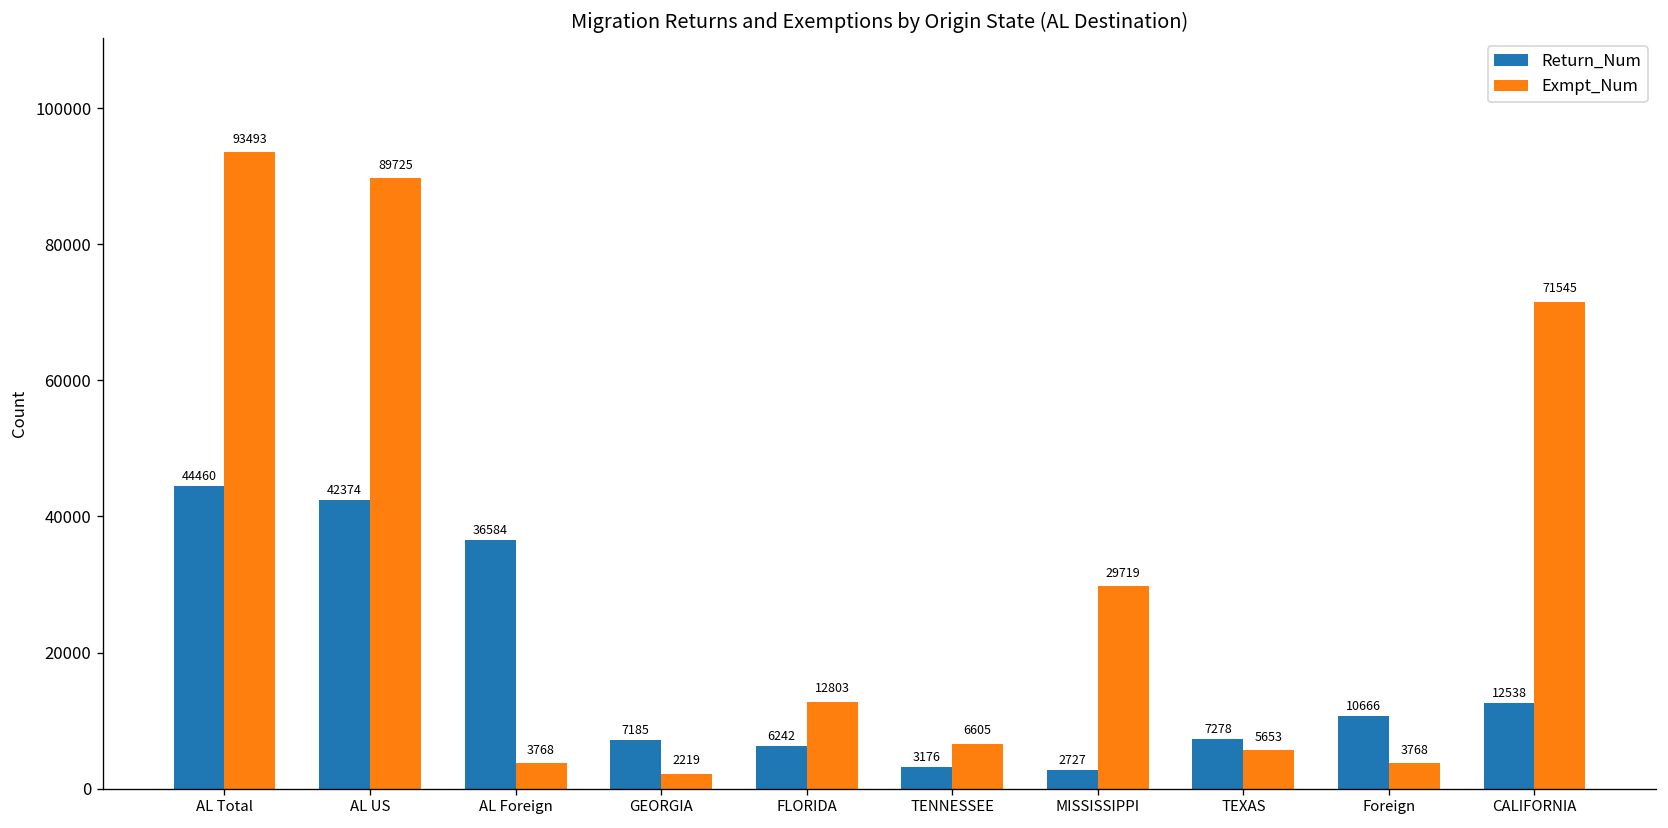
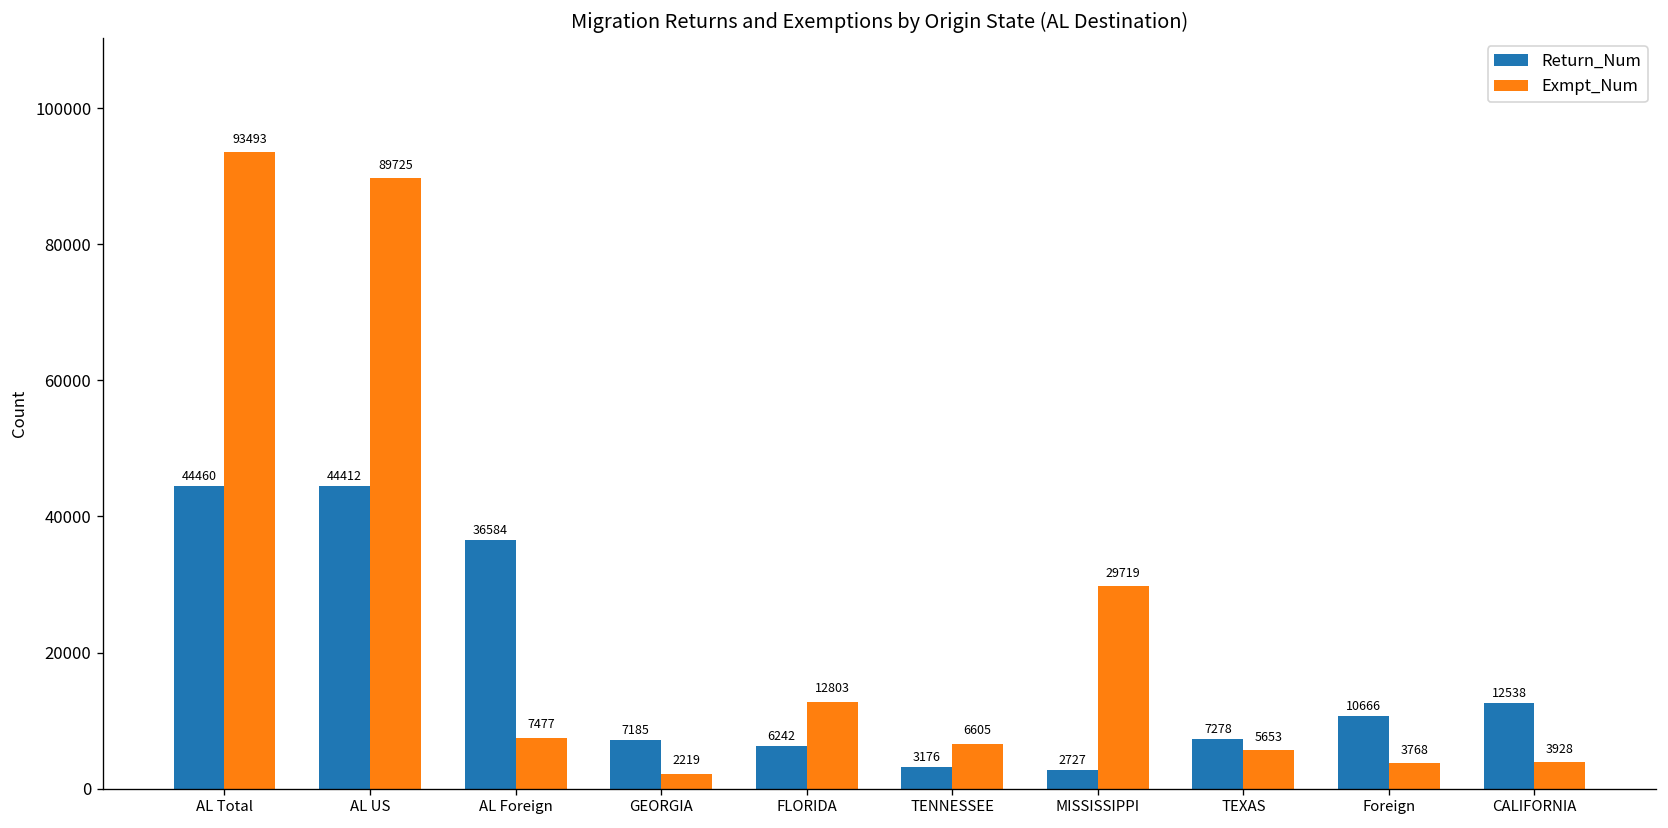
Return_Num, AL US: 42374 -> 44412
Exmpt_Num, AL Foreign: 3768 -> 7477
Exmpt_Num, CALIFORNIA: 71545 -> 3928
